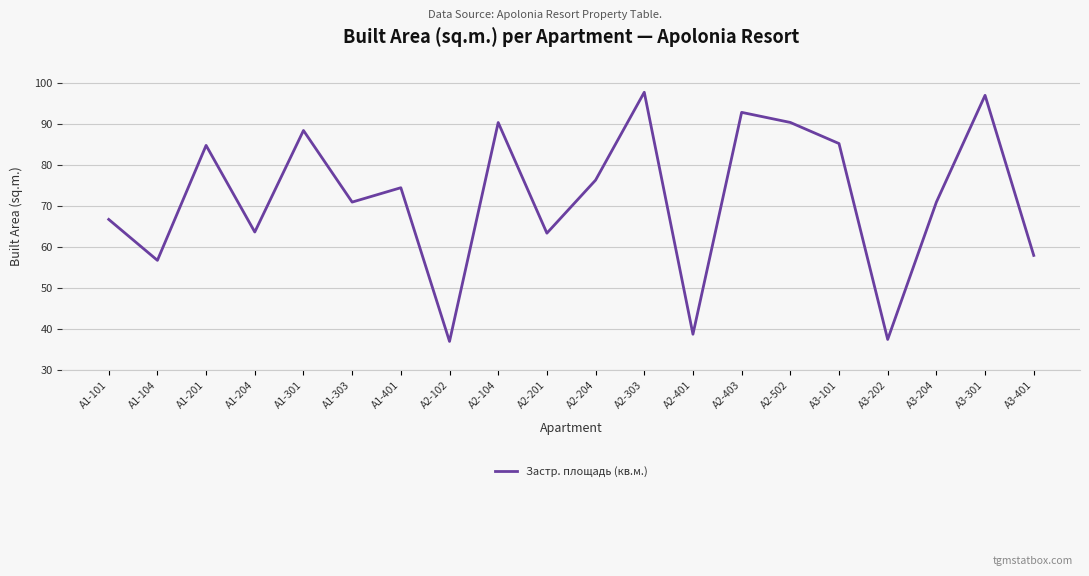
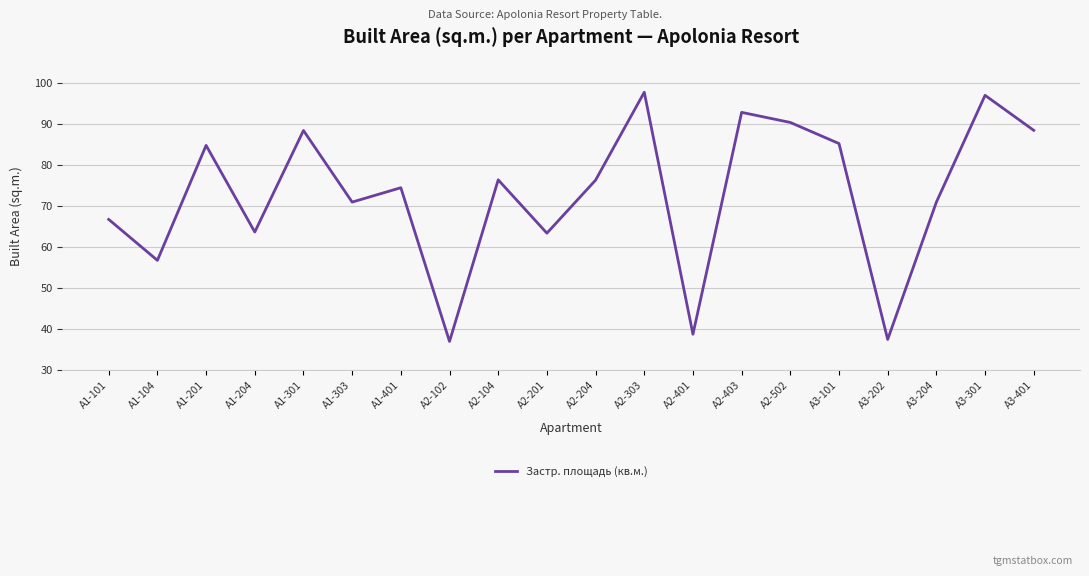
А2-104: 90 -> 76
А3-401: 58 -> 88
